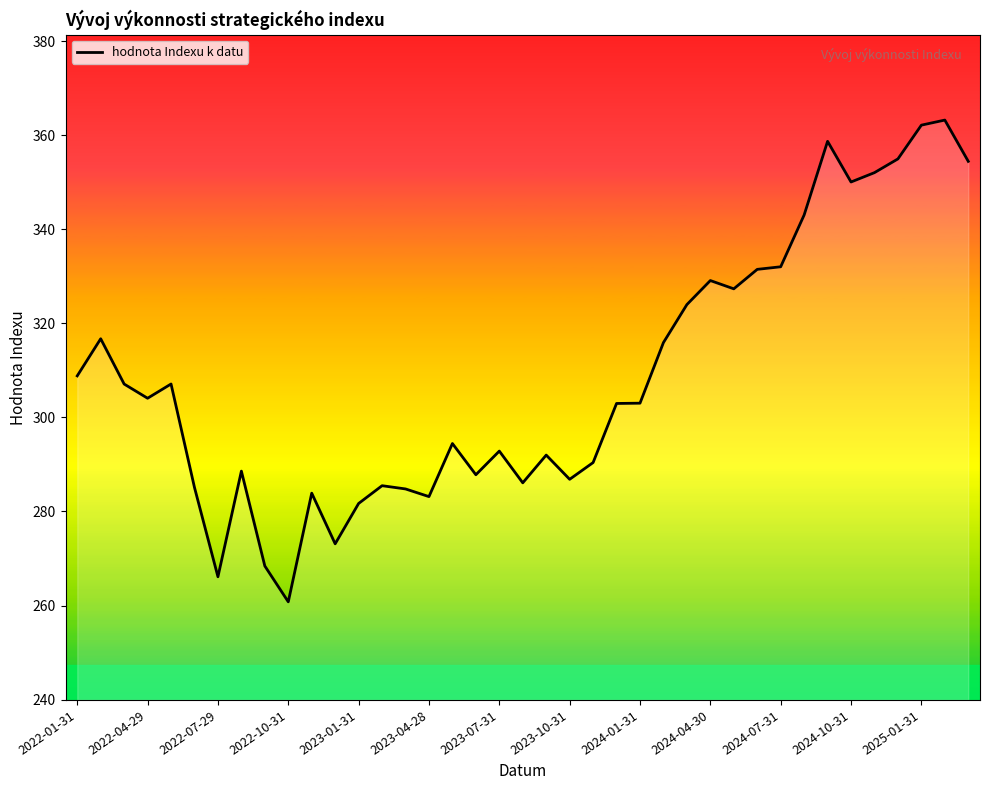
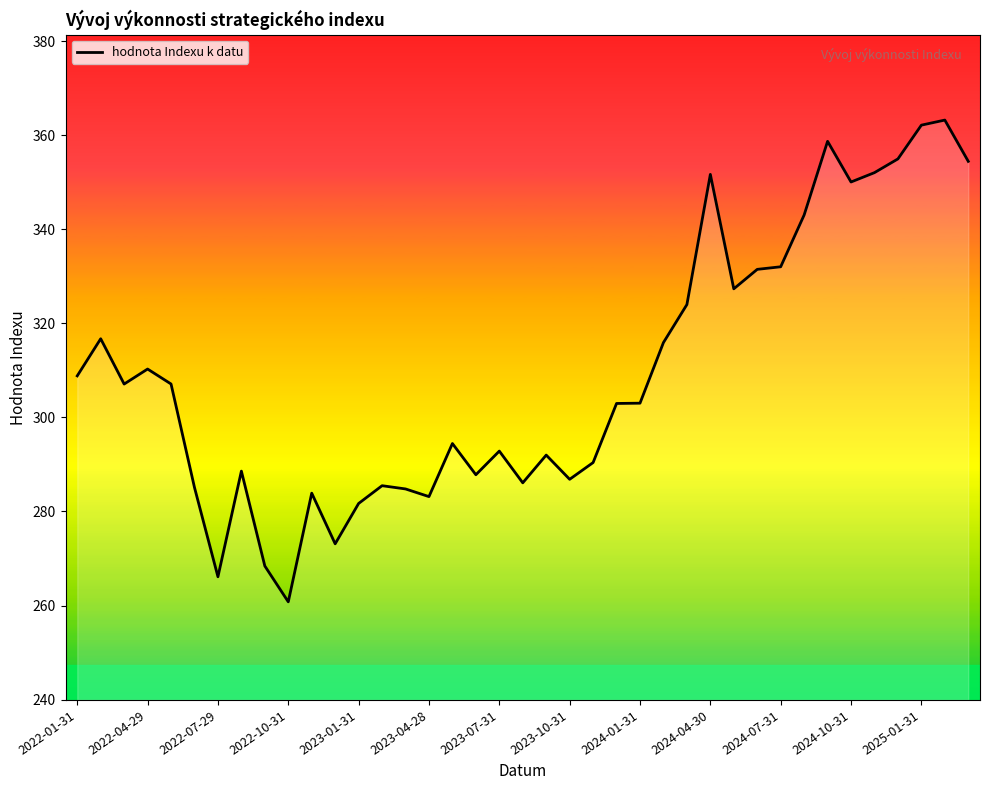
2022-04-29: 304 -> 310
2024-04-30: 329 -> 352
